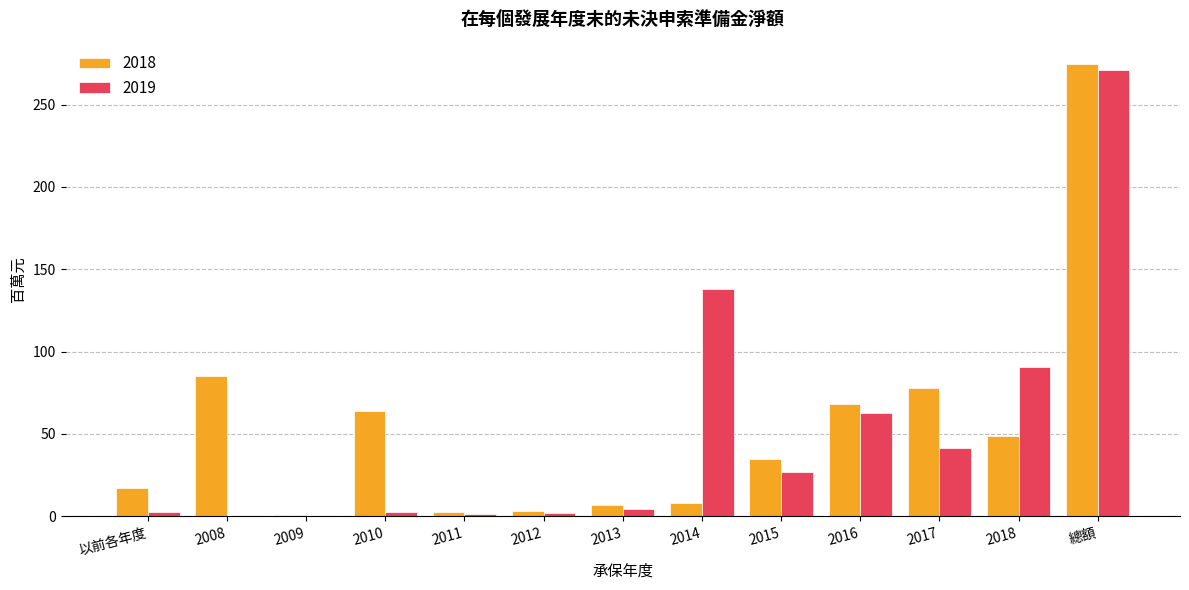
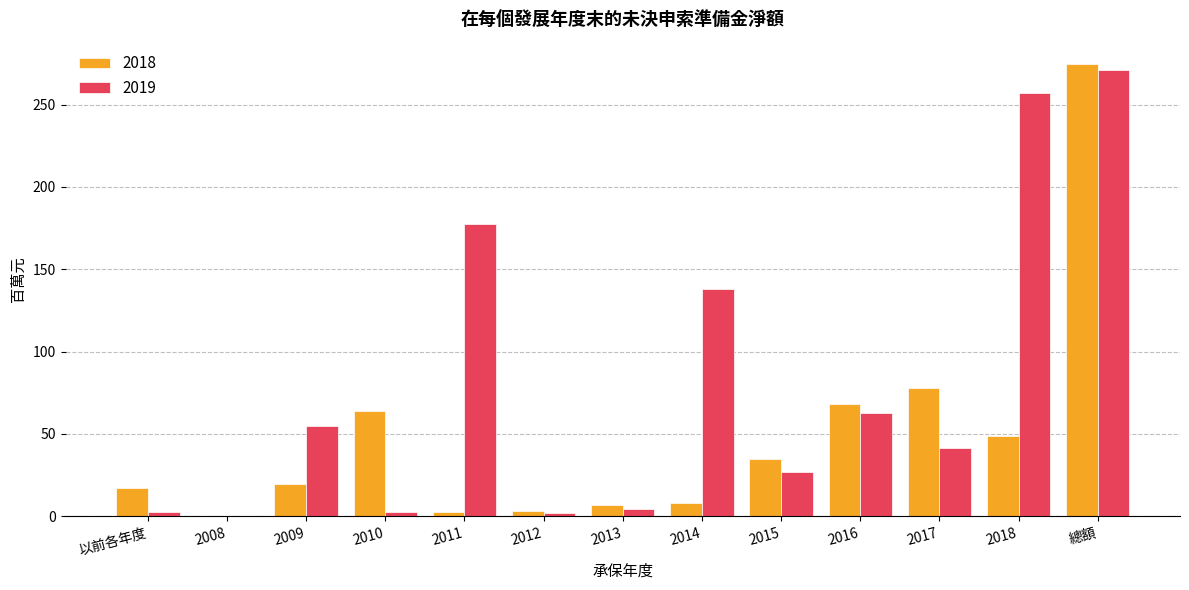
2018, 2008: 85 -> 0
2018, 2009: 1 -> 20
2019, 2009: 0 -> 55
2019, 2011: 2 -> 177
2019, 2018: 91 -> 257
